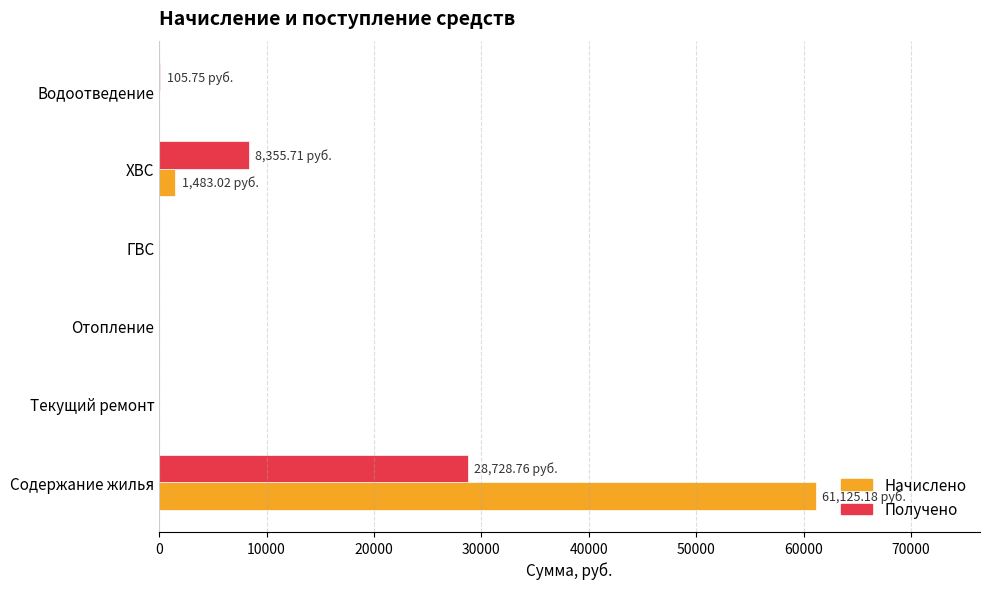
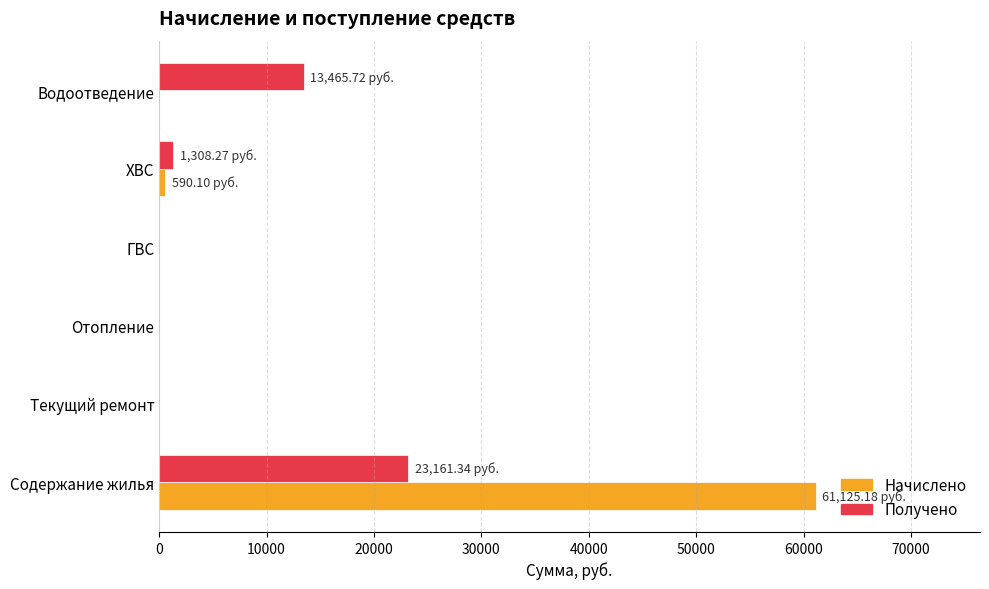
Получено, Водоотведение: 105.75 -> 13,465.72
Получено, ХВС: 8,355.71 -> 1,308.27
Начислено, ХВС: 1,483.02 -> 590.10
Получено, Содержание жилья: 28,728.76 -> 23,161.34
